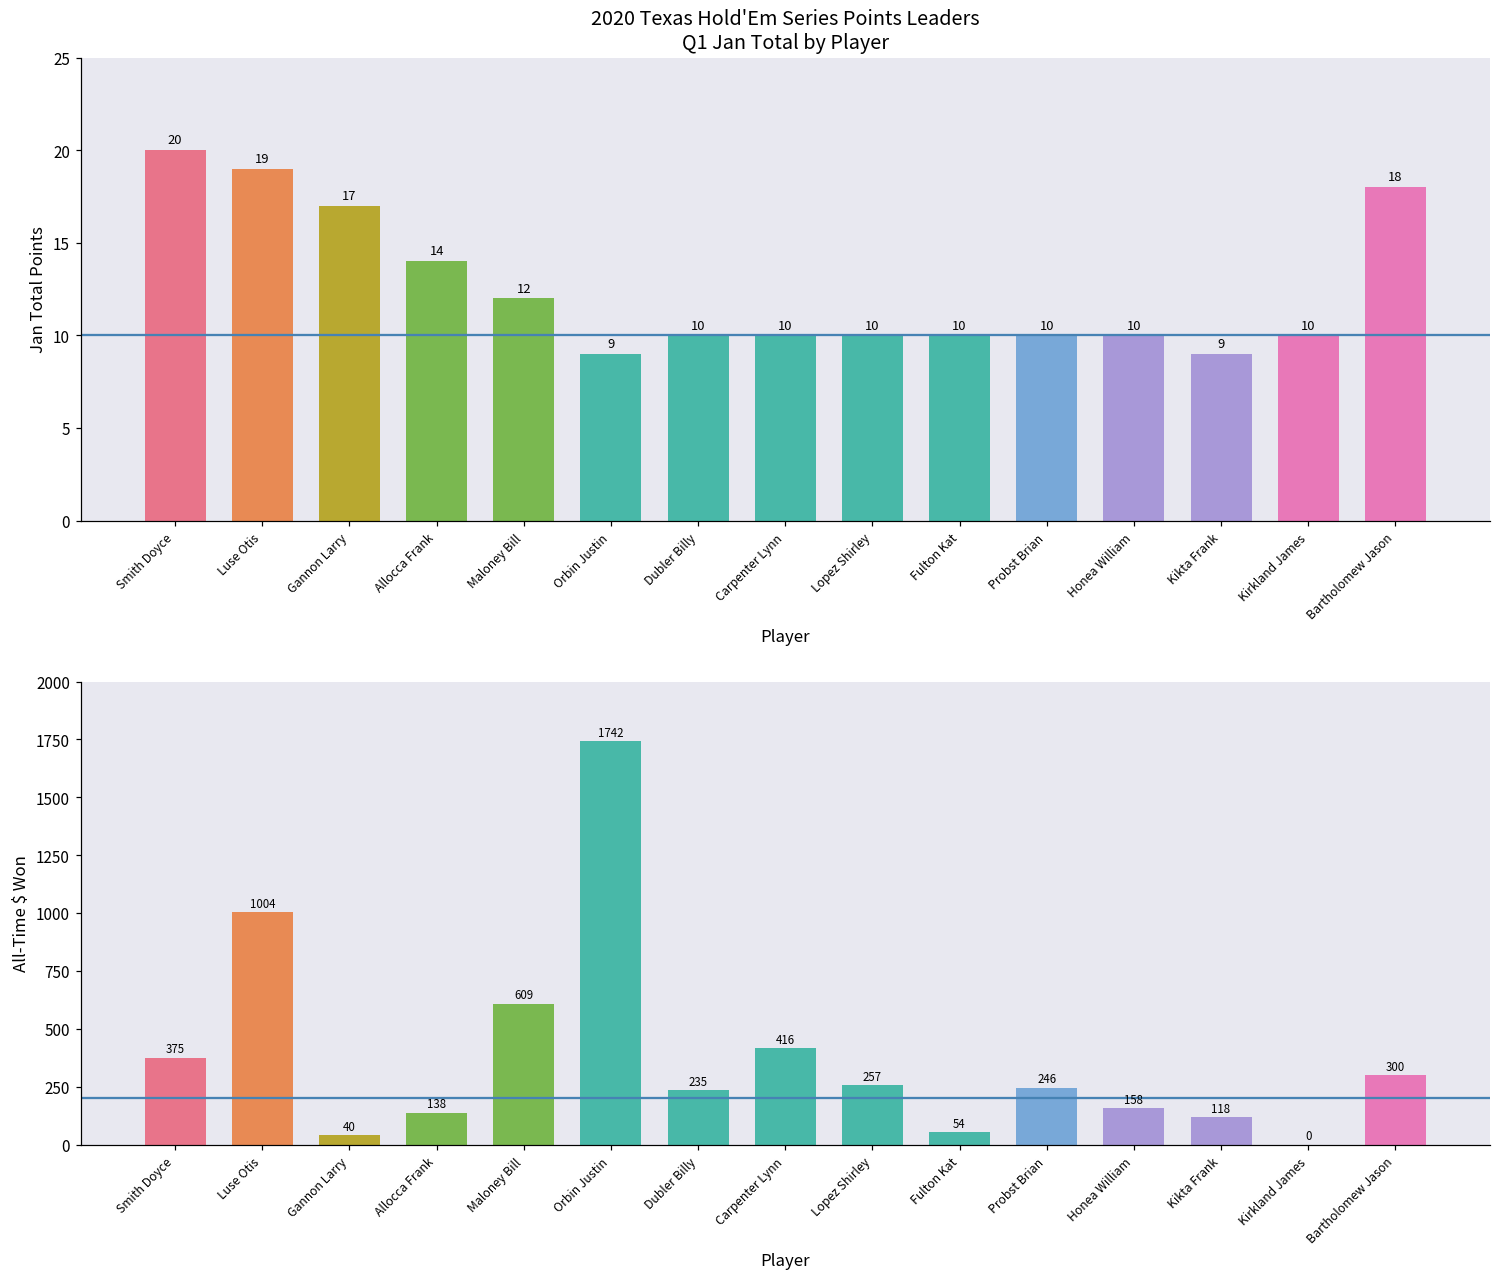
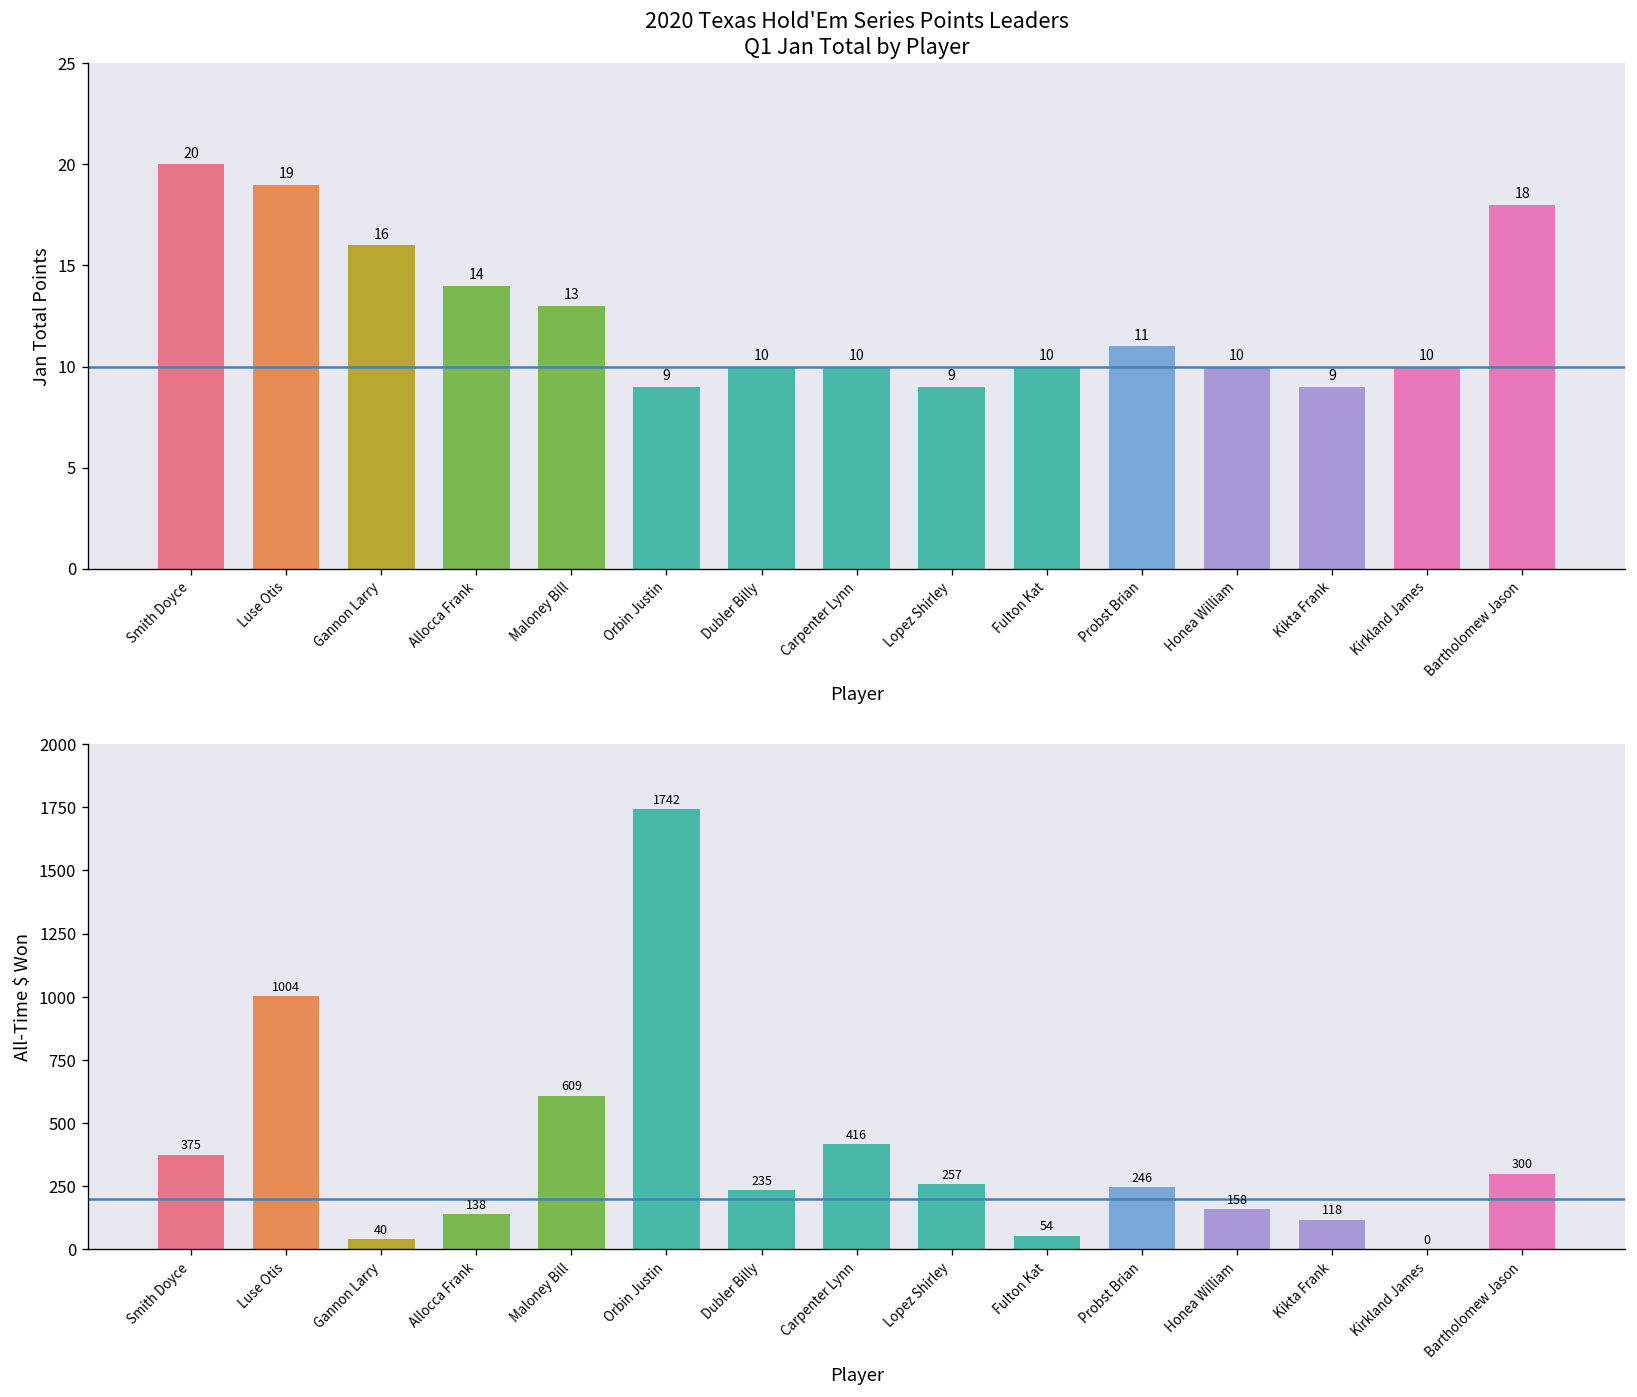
2020 Texas Hold'Em Series Points Leaders Q1 Jan Total by Player, Gannon Larry: 17 -> 16
2020 Texas Hold'Em Series Points Leaders Q1 Jan Total by Player, Maloney Bill: 12 -> 13
2020 Texas Hold'Em Series Points Leaders Q1 Jan Total by Player, Lopez Shirley: 10 -> 9
2020 Texas Hold'Em Series Points Leaders Q1 Jan Total by Player, Probst Brian: 10 -> 11
